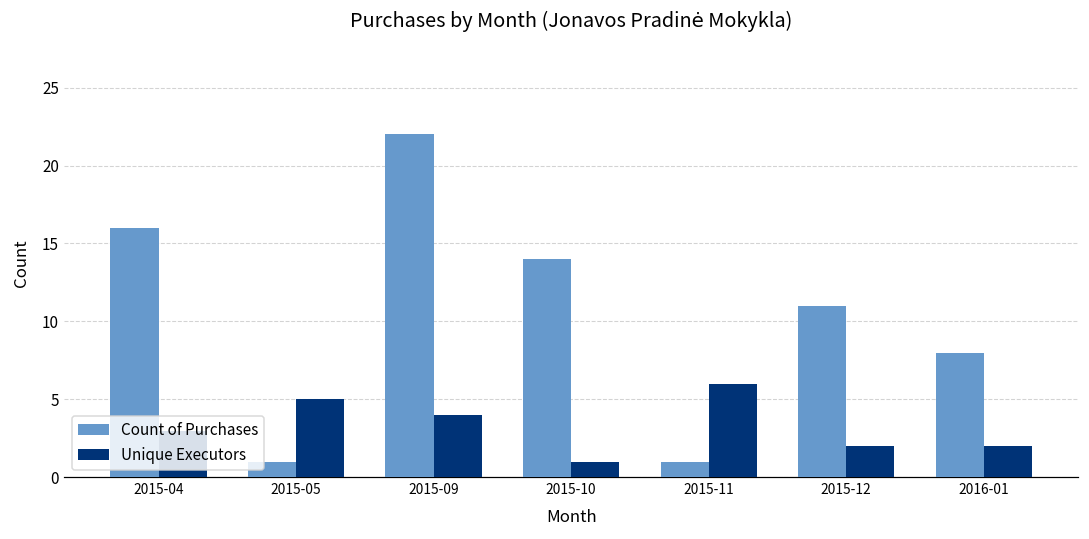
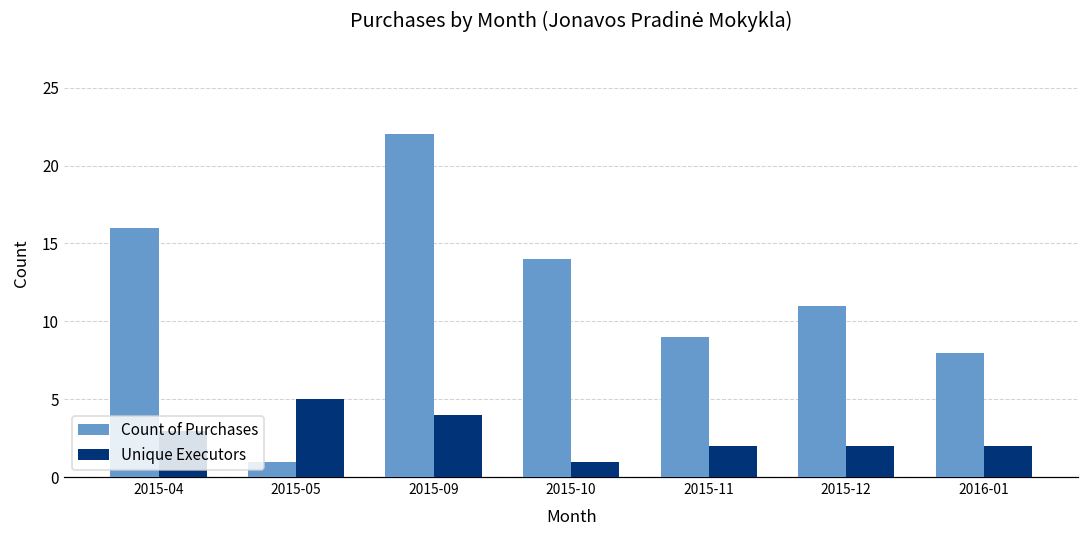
Count of Purchases, 2015-11: 1 -> 9
Unique Executors, 2015-11: 6 -> 2
